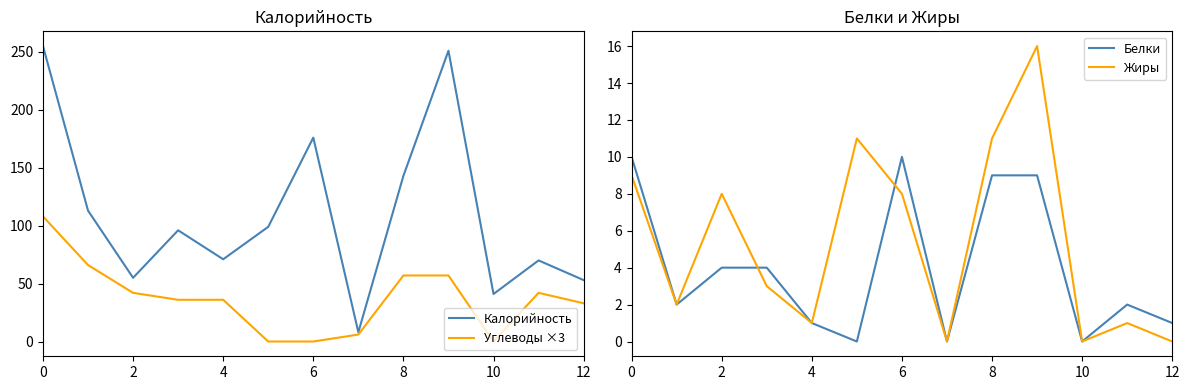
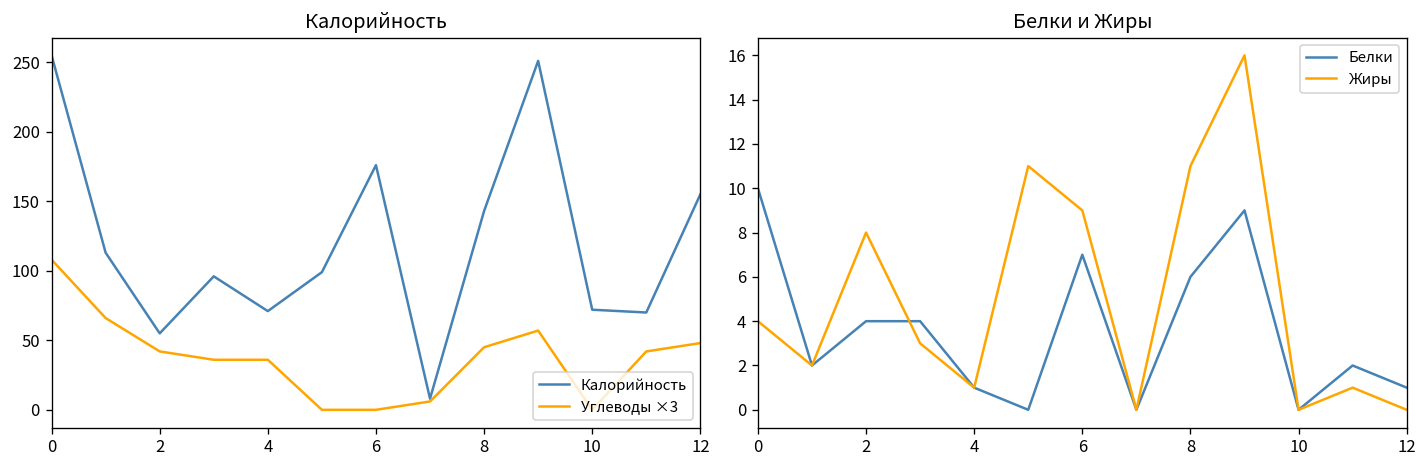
Калорийность, Углеводы ×3, 8: 57 -> 45
Калорийность, Калорийность, 10: 41 -> 72
Калорийность, Калорийность, 12: 53 -> 155
Калорийность, Углеводы ×3, 12: 33 -> 48
Белки и Жиры, Жиры, 0: 9 -> 4
Белки и Жиры, Белки, 6: 10 -> 7
Белки и Жиры, Жиры, 6: 8 -> 9
Белки и Жиры, Белки, 8: 9 -> 6
